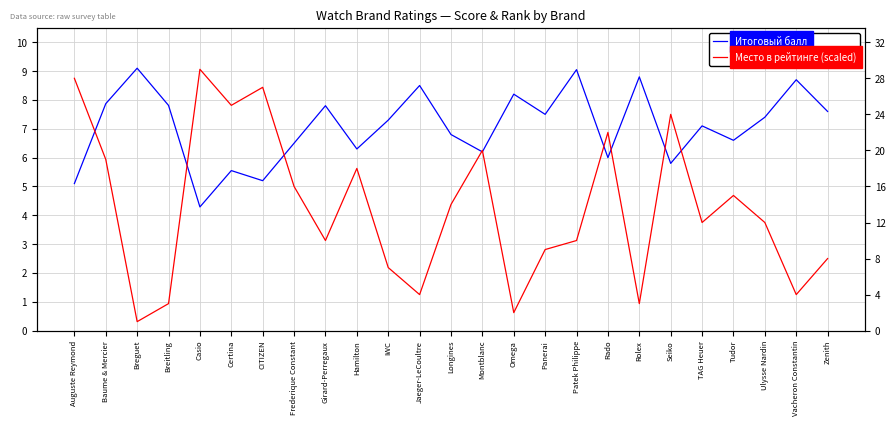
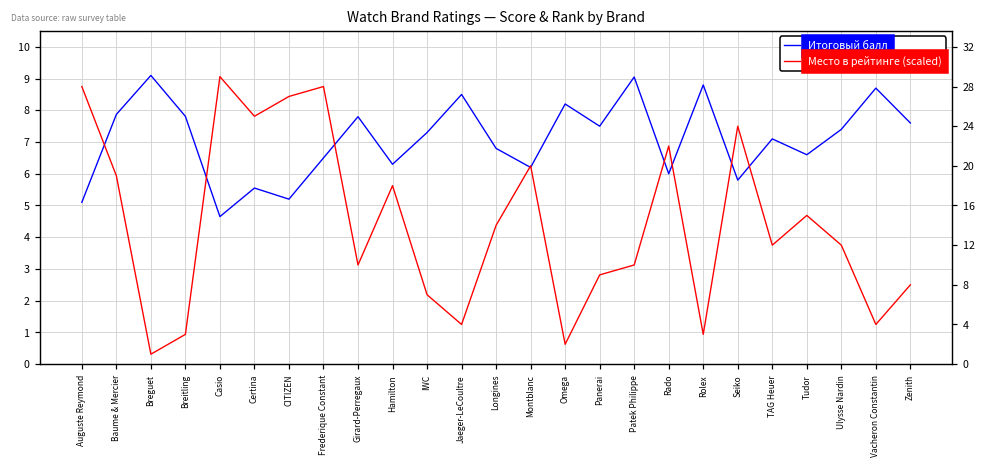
Итоговый балл, Casio: 4.3 -> 4.7
Место в рейтинге (scaled), Frederique Constant: 5.0 -> 8.8
